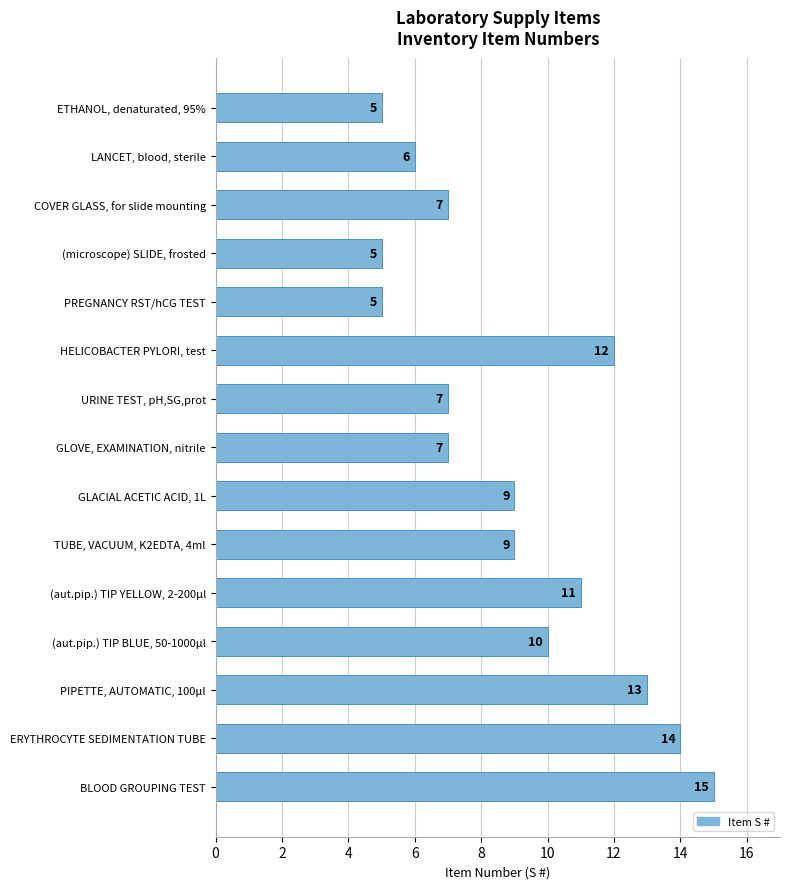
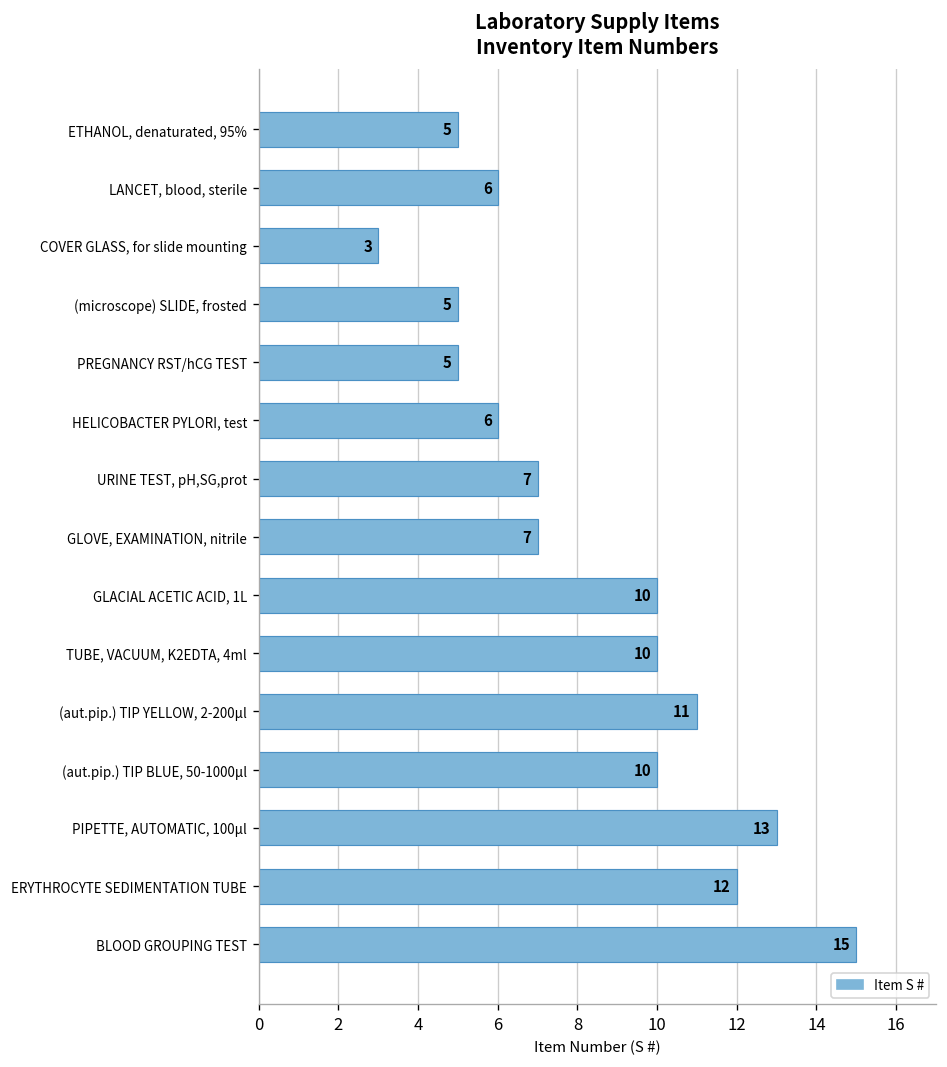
COVER GLASS, for slide mounting: 7 -> 3
HELICOBACTER PYLORI, test: 12 -> 6
GLACIAL ACETIC ACID, 1L: 9 -> 10
TUBE, VACUUM, K2EDTA, 4ml: 9 -> 10
ERYTHROCYTE SEDIMENTATION TUBE: 14 -> 12
